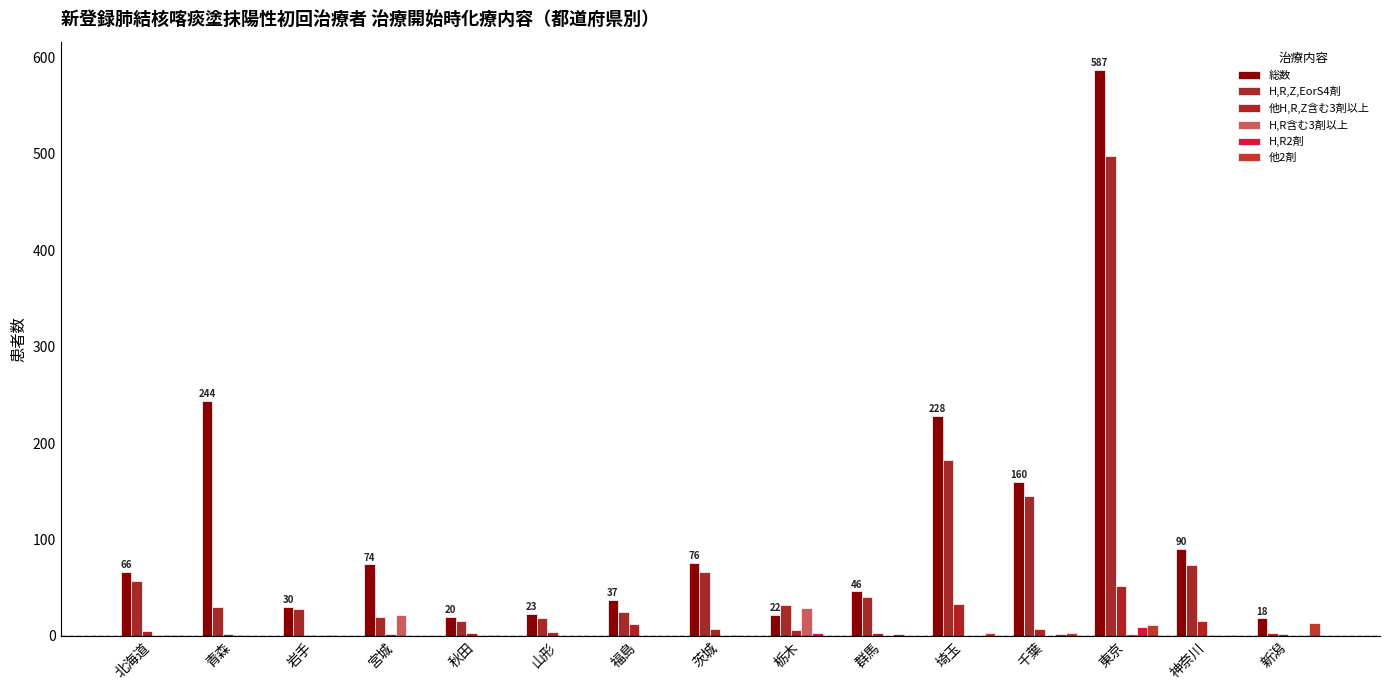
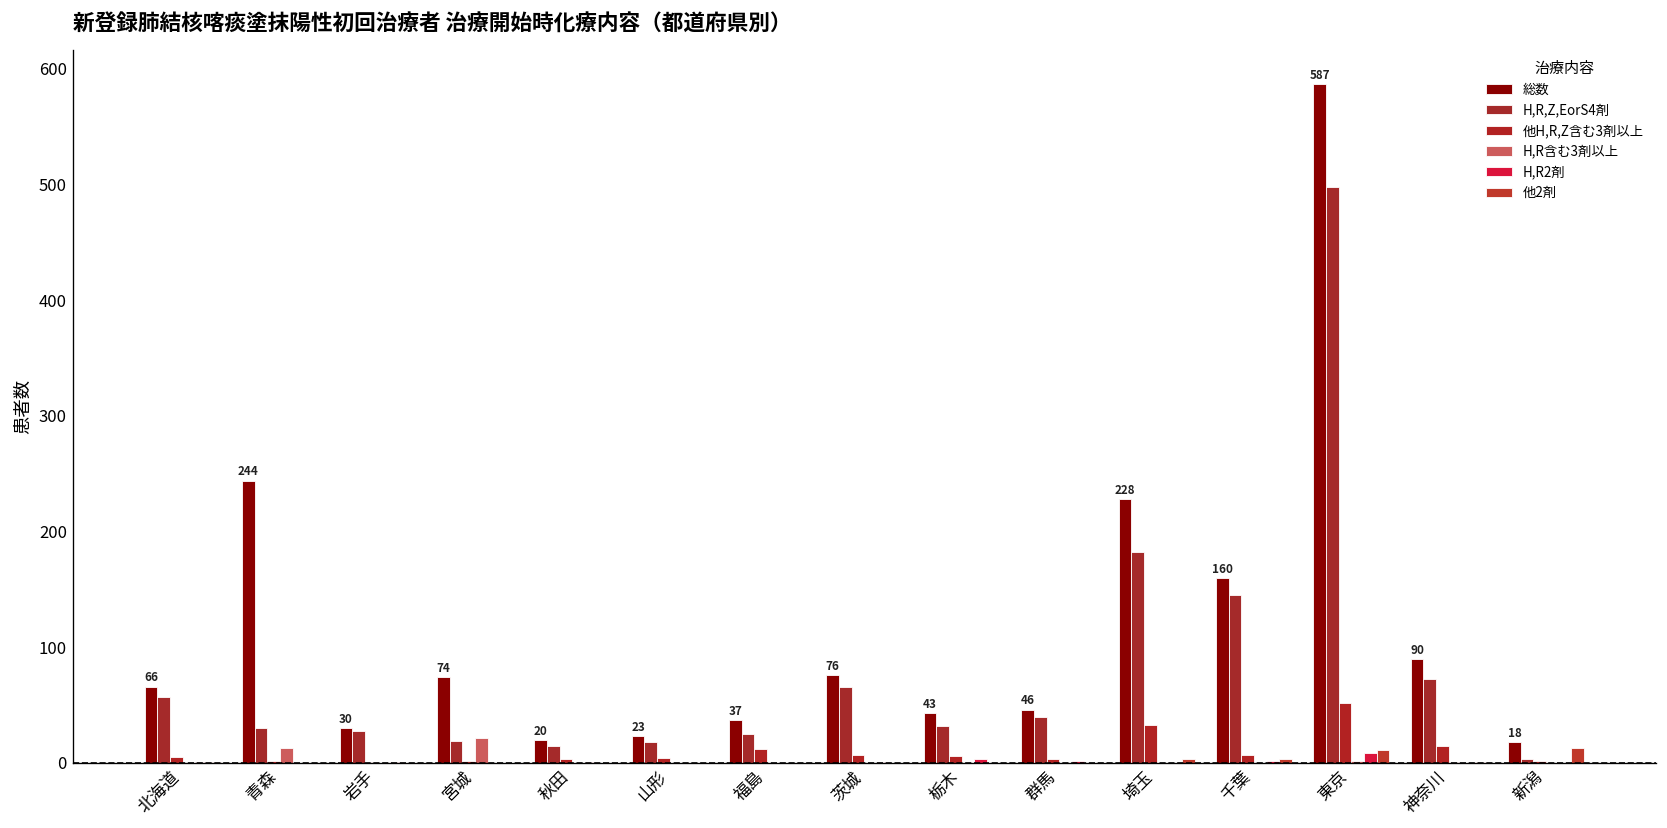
H,R含む3剤以上, 青森: 0 -> 10
総数, 栃木: 22 -> 43
H,R含む3剤以上, 栃木: 30 -> 0
